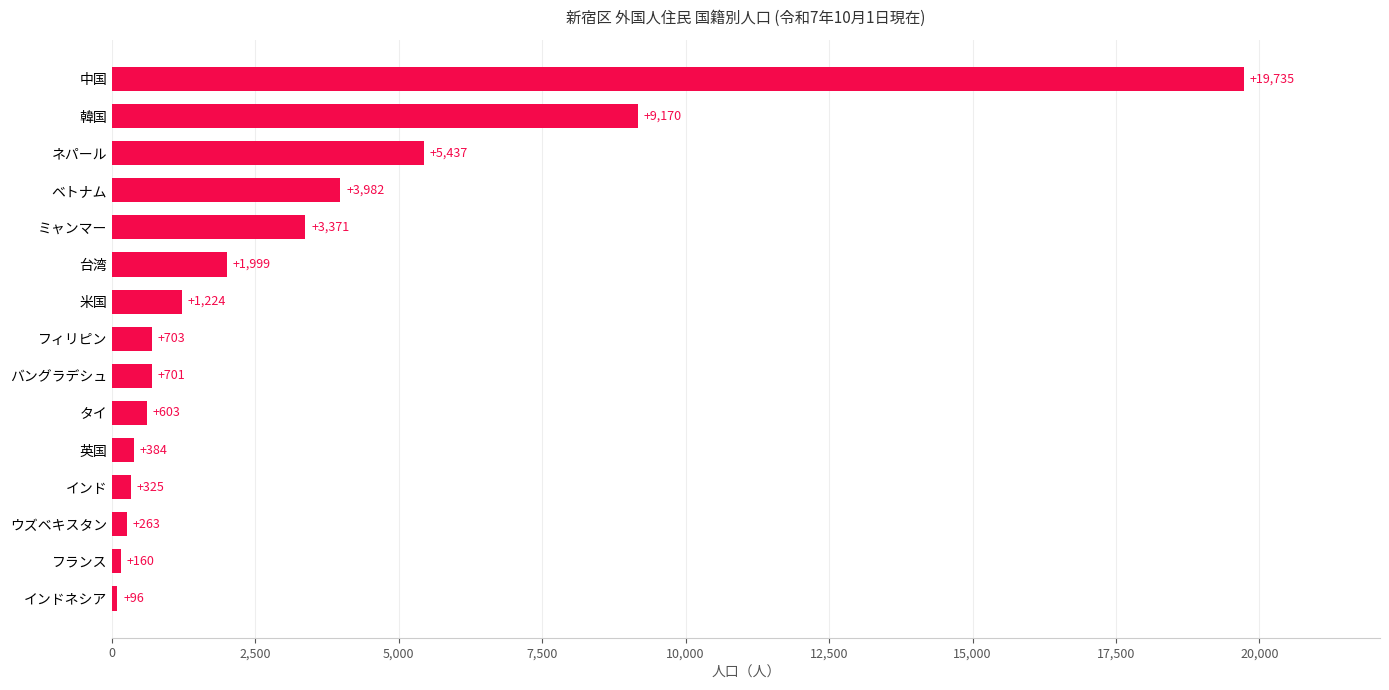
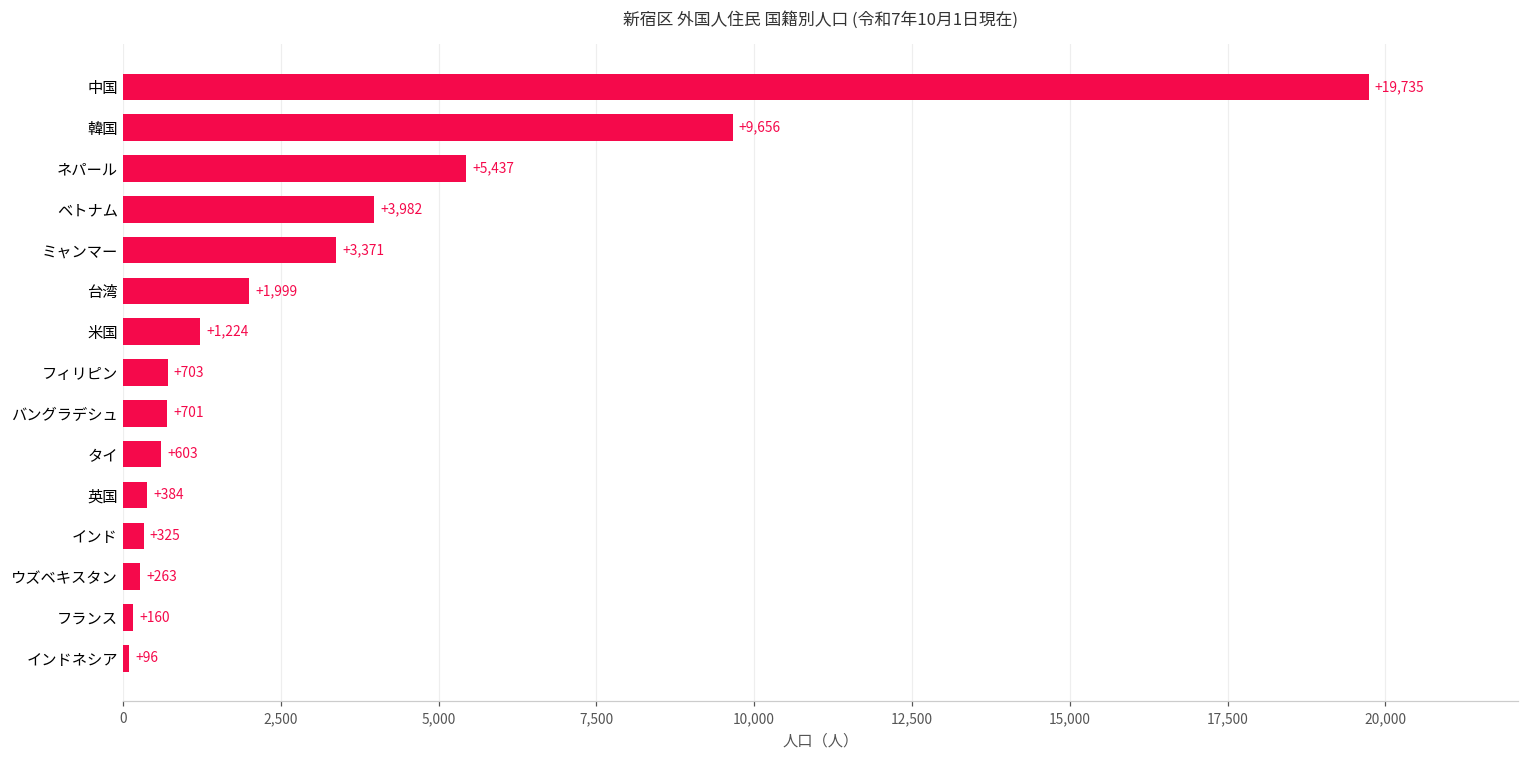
韓国: +9,170 -> +9,656
